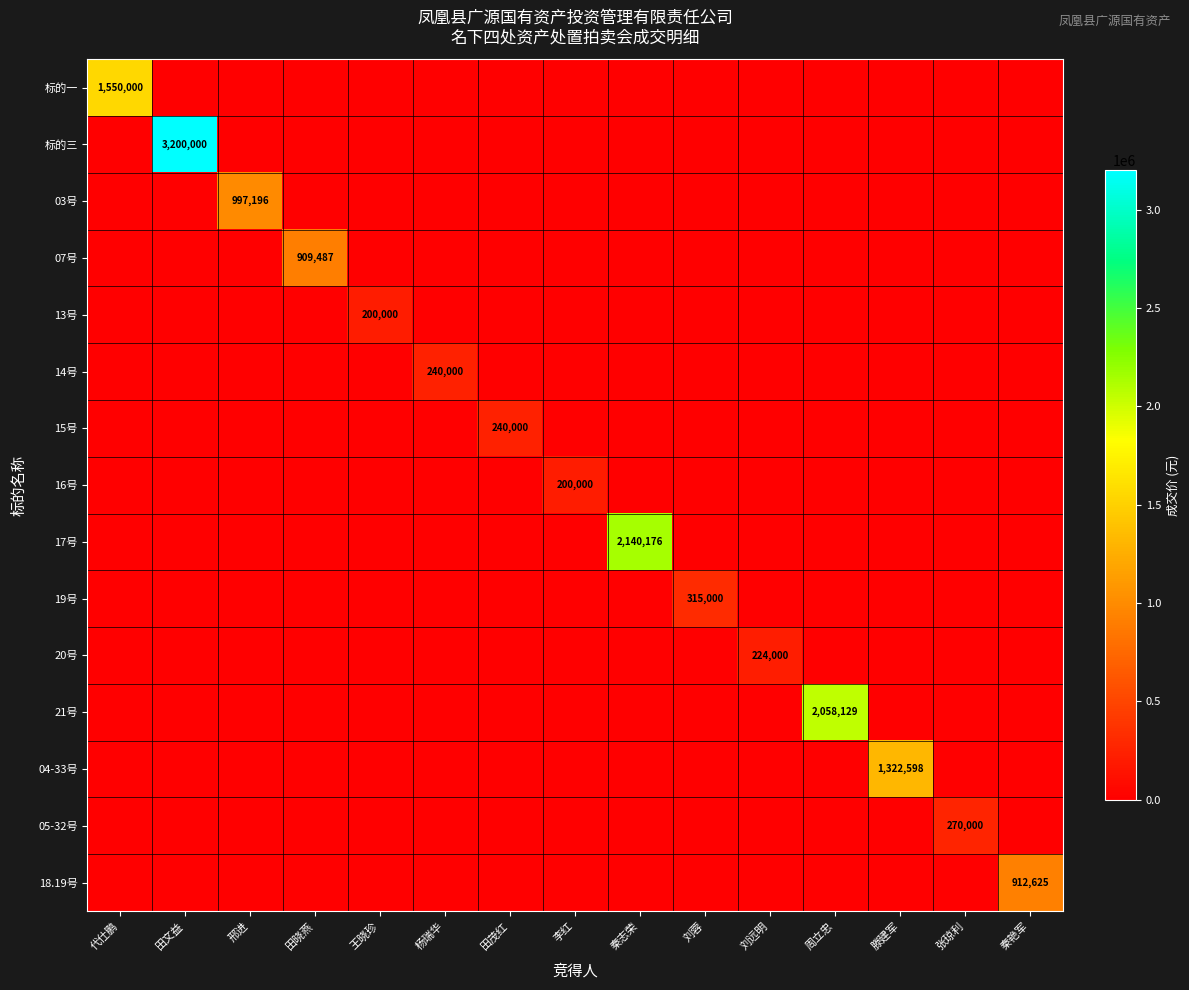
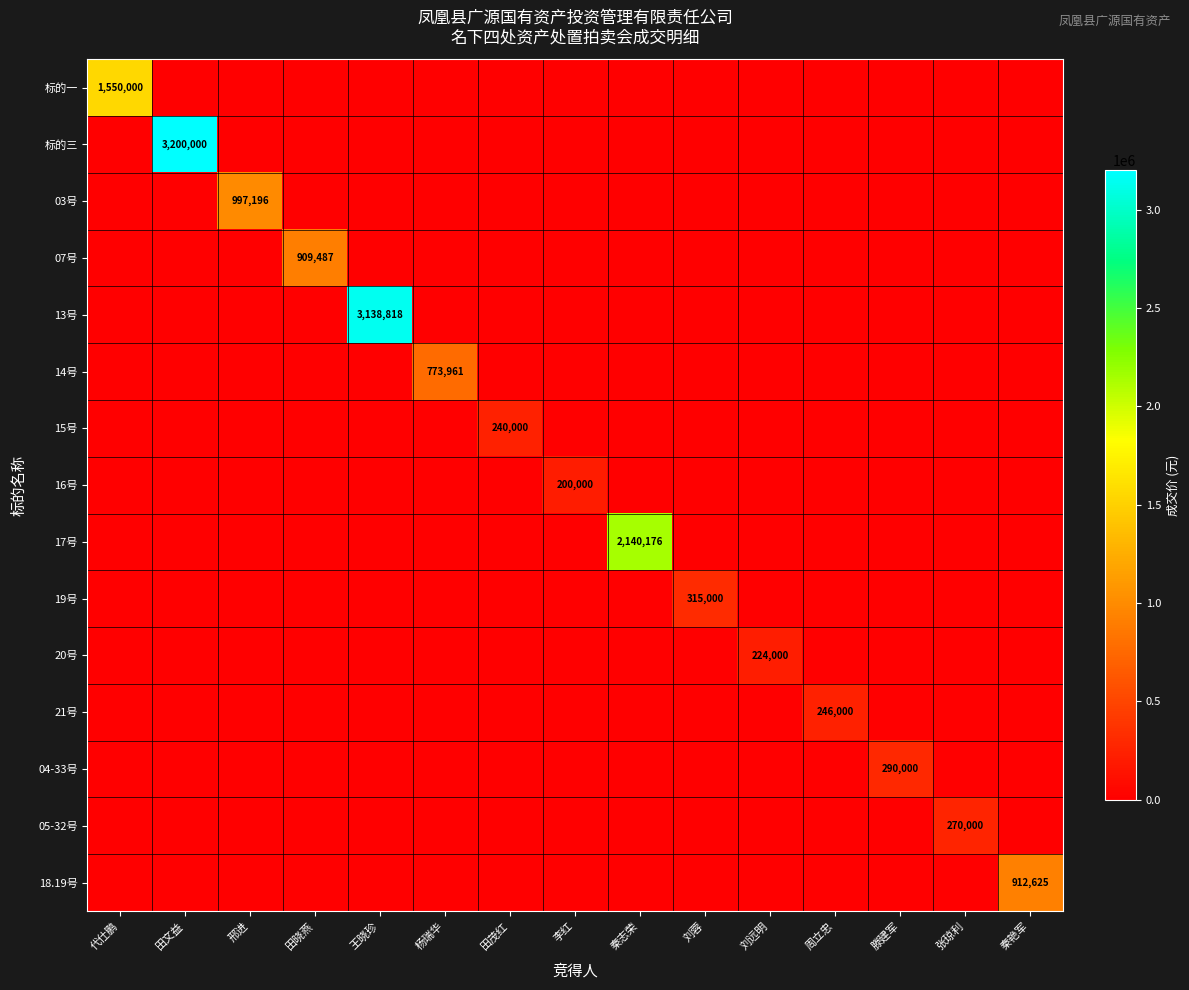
13号, 王晓珍: 200,000 -> 3,138,818
14号, 杨瑞华: 240,000 -> 773,961
21号, 周立忠: 2,058,129 -> 246,000
04-33号, 滕建军: 1,322,598 -> 290,000
